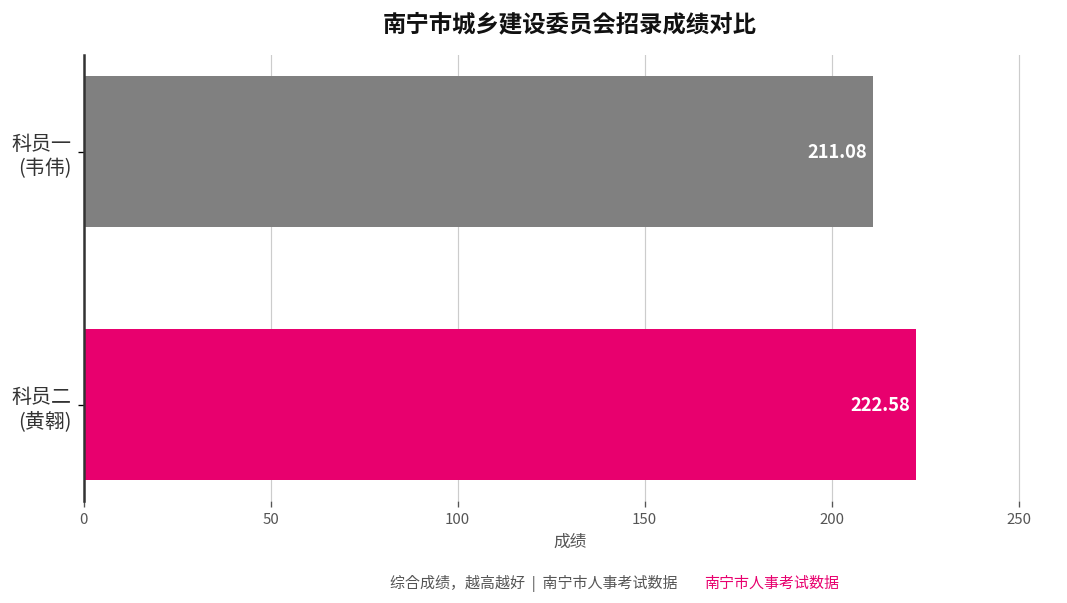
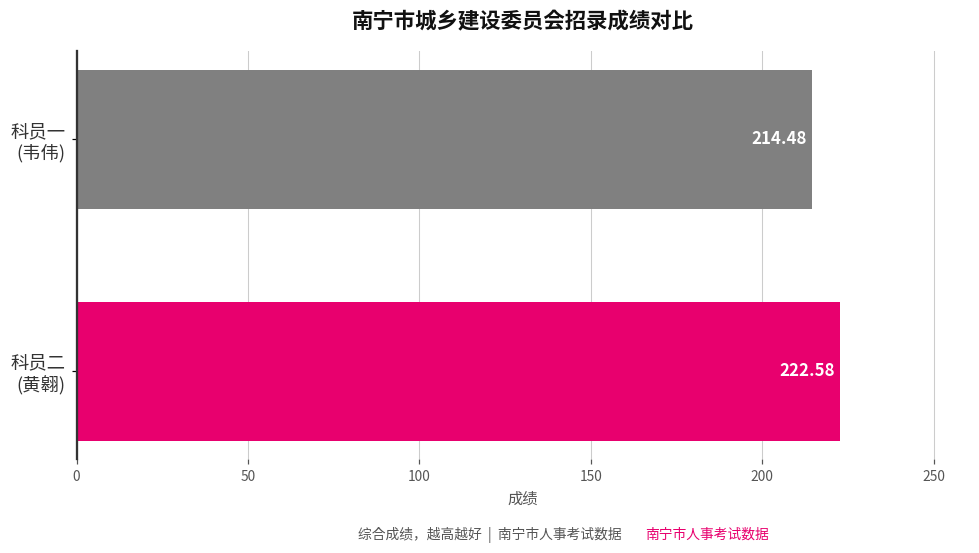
科员一 (韦伟): 211.08 -> 214.48
